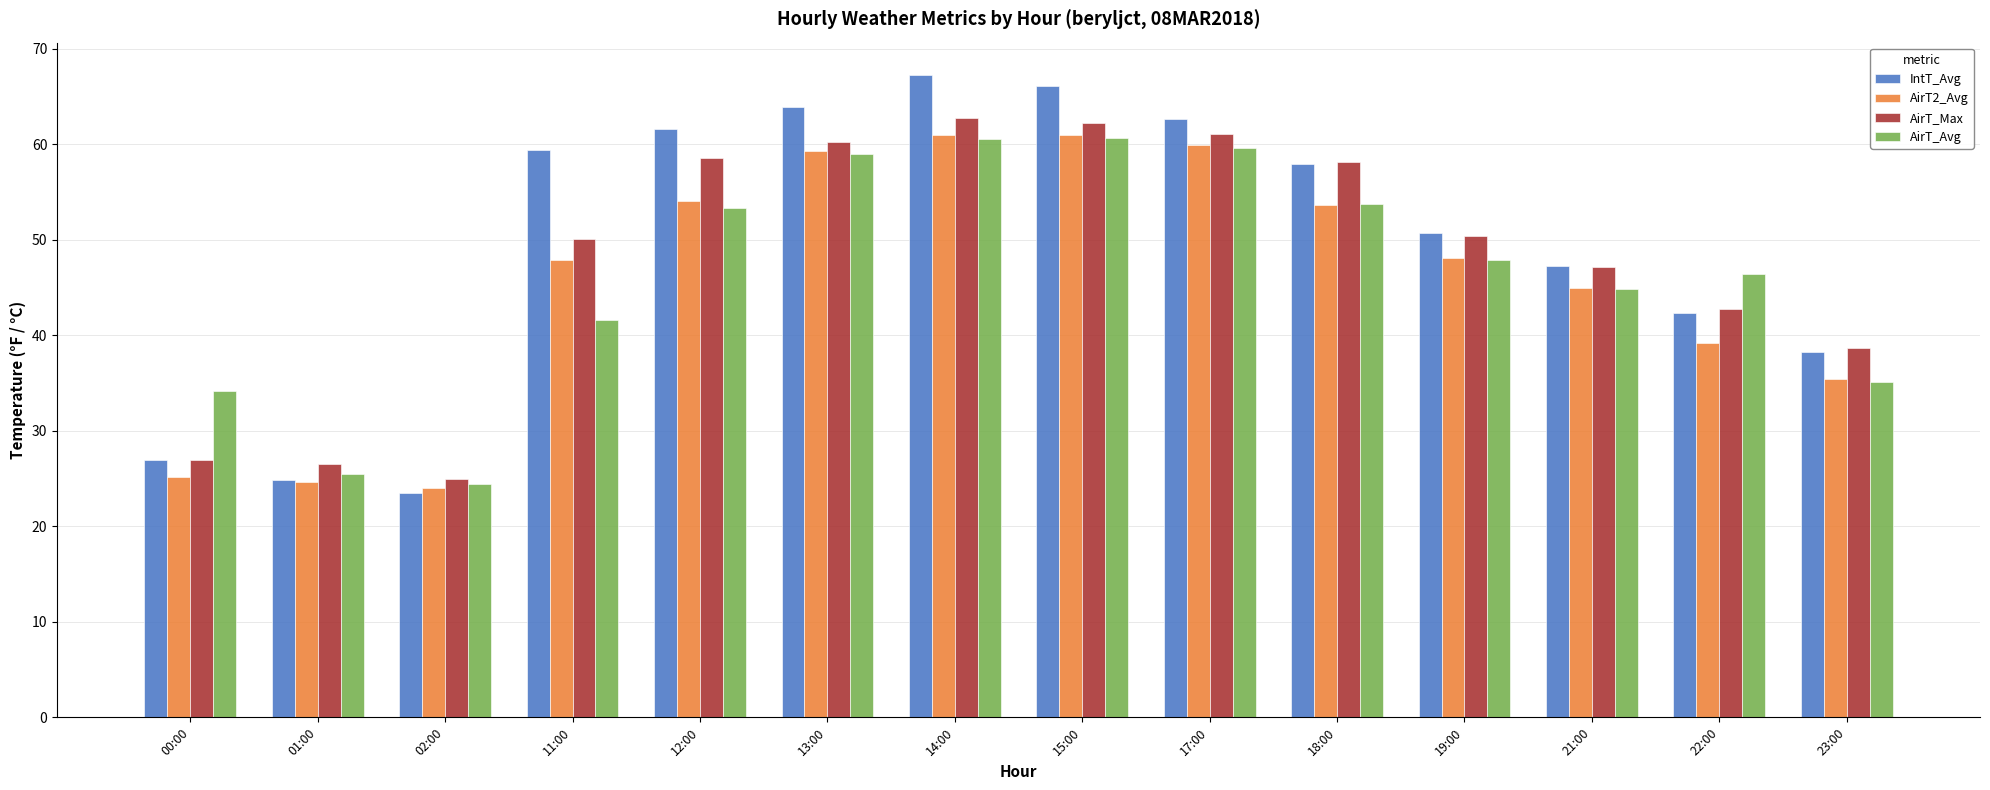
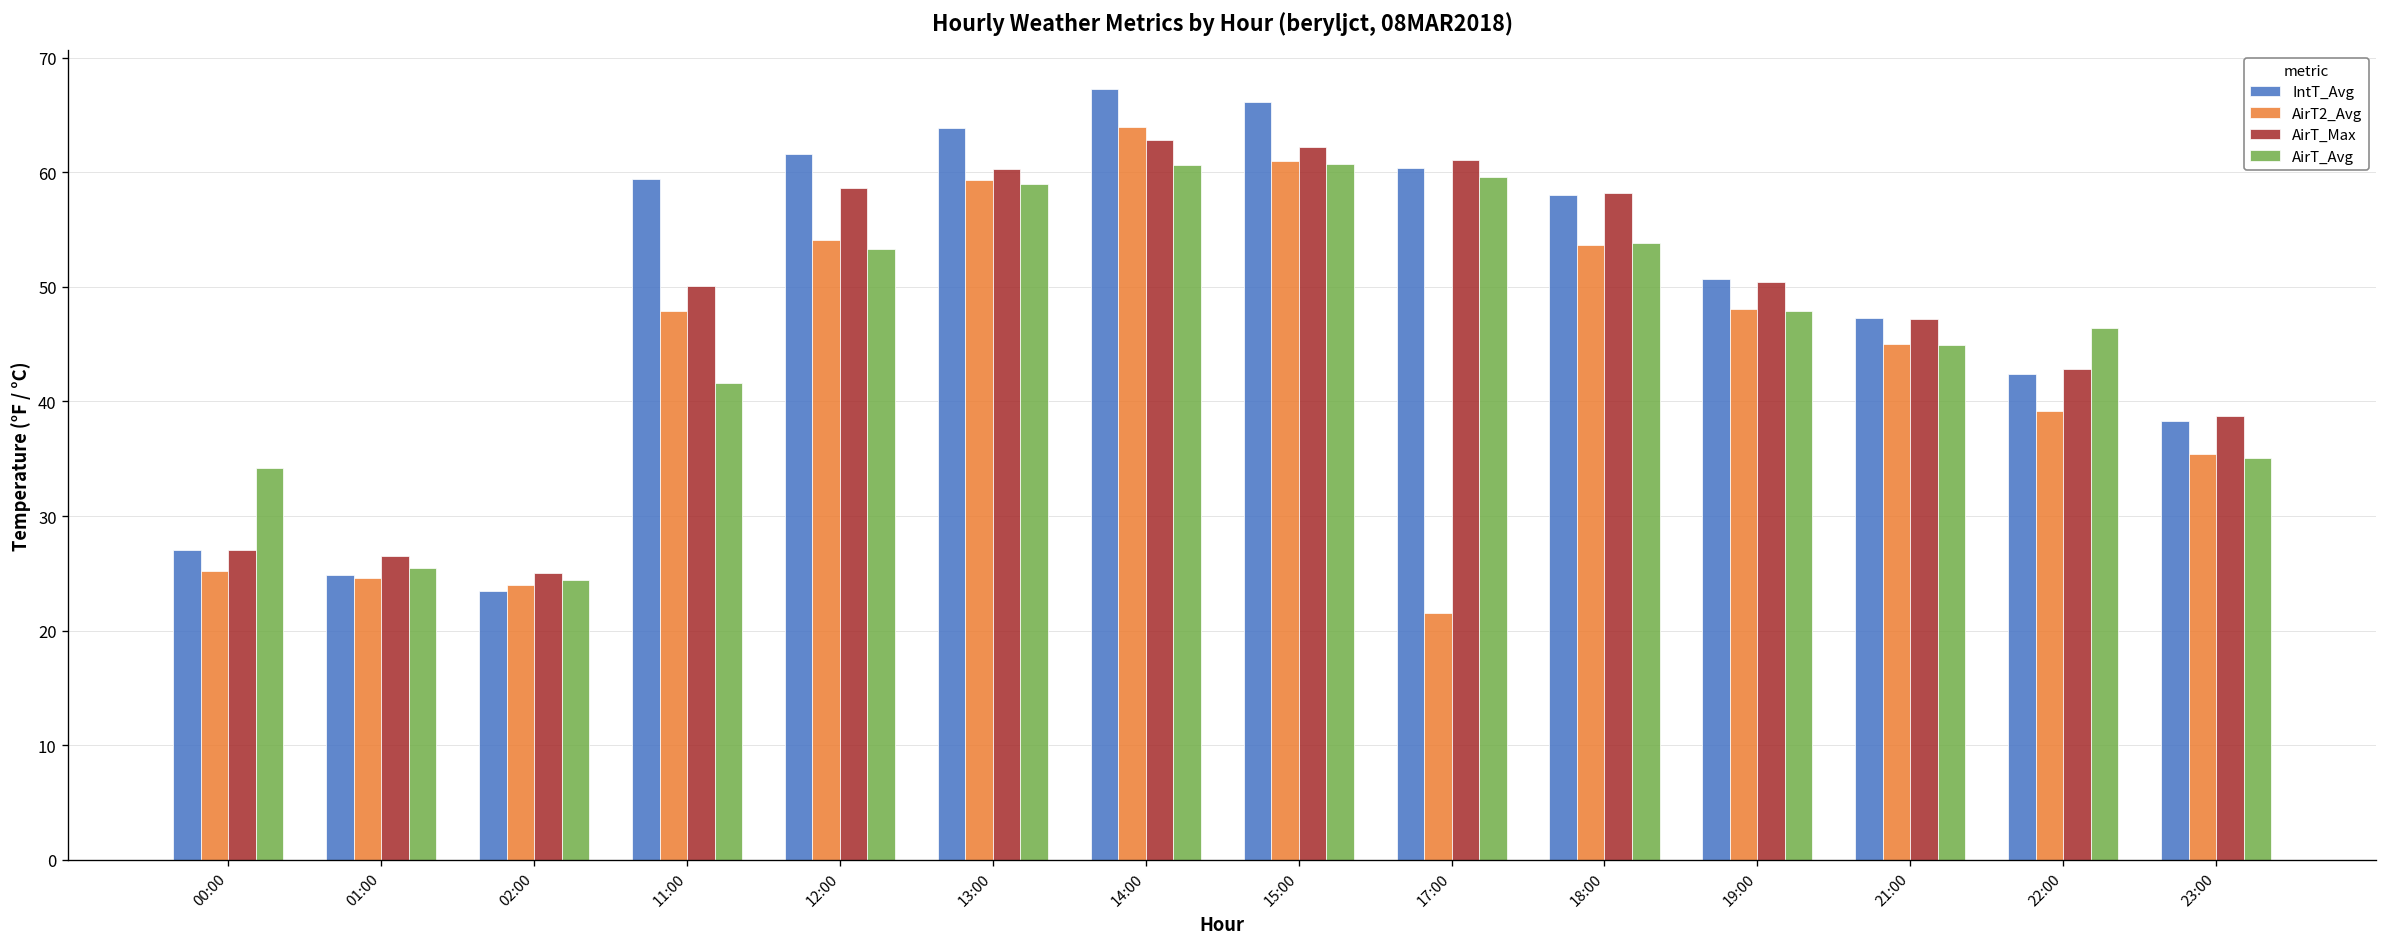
AirT2_Avg, 14:00: 61 -> 64
IntT_Avg, 17:00: 63 -> 60
AirT2_Avg, 17:00: 60 -> 22
